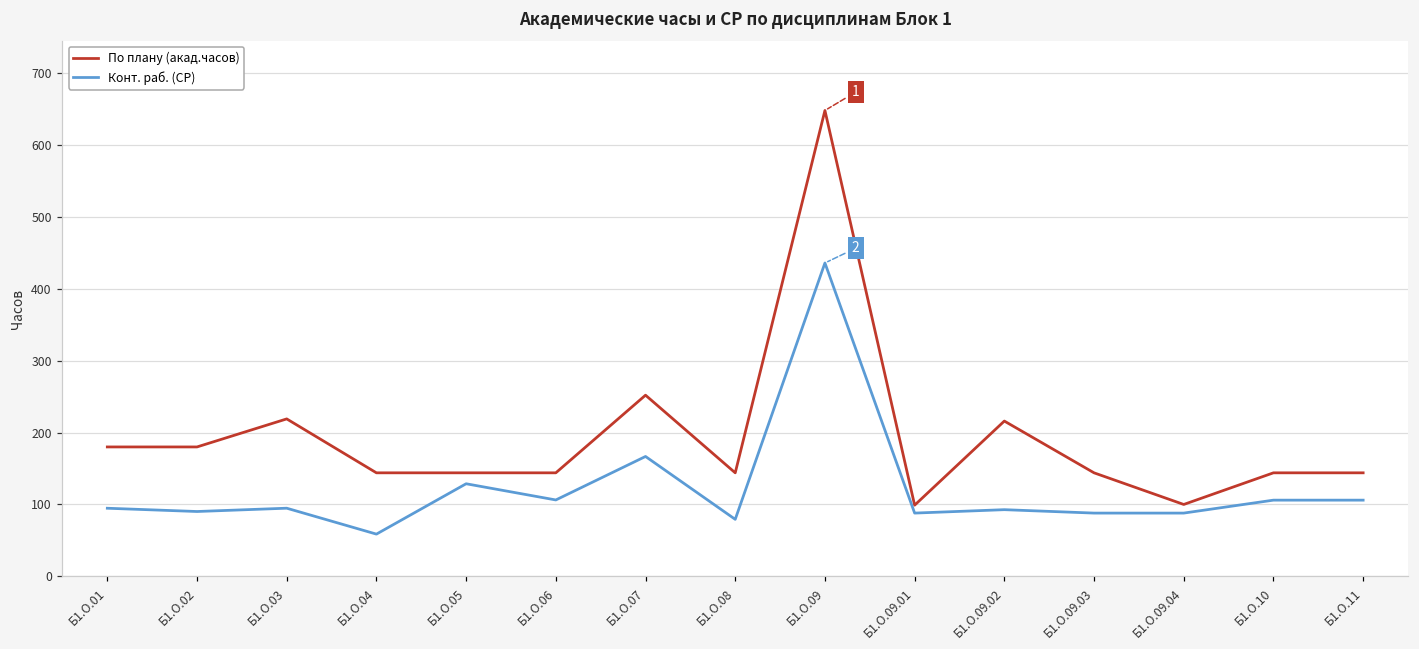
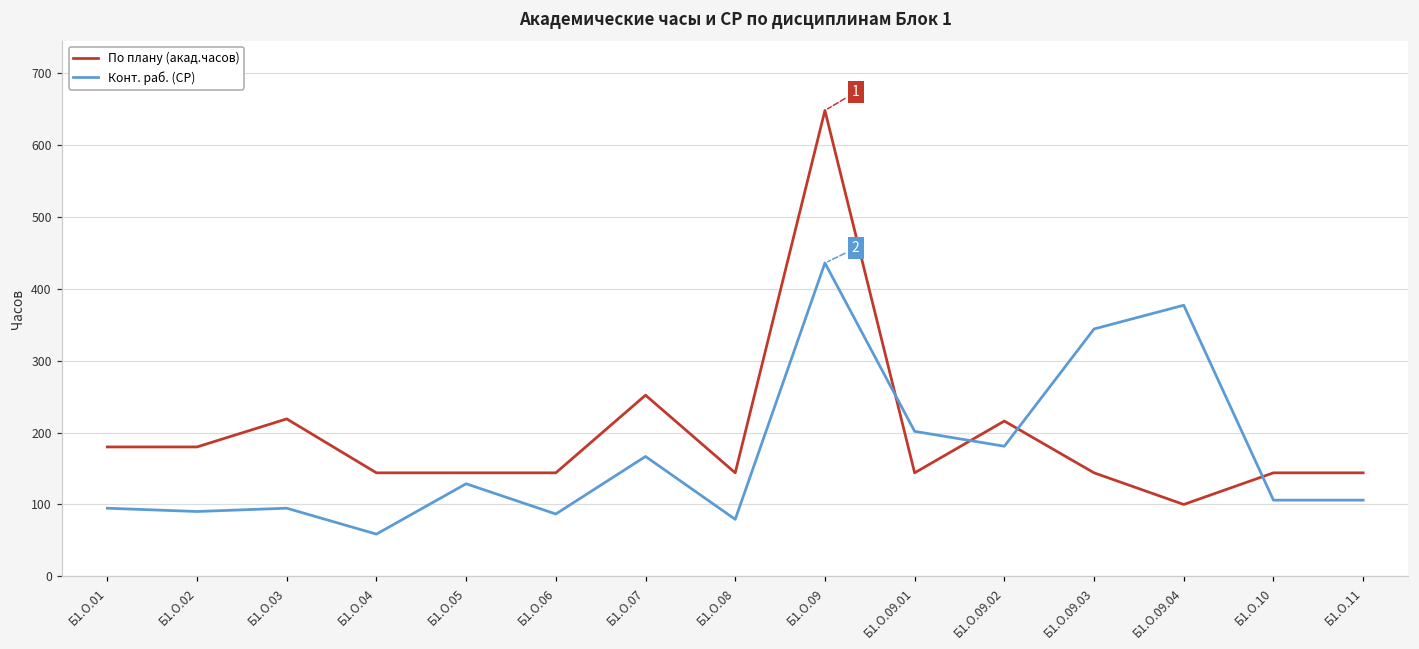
Конт. раб. (СР), Б1.О.06: 110 -> 90
По плану (акад.часов), Б1.О.09.01: 100 -> 140
Конт. раб. (СР), Б1.О.09.01: 90 -> 200
Конт. раб. (СР), Б1.О.09.02: 90 -> 180
Конт. раб. (СР), Б1.О.09.03: 90 -> 340
Конт. раб. (СР), Б1.О.09.04: 90 -> 380
